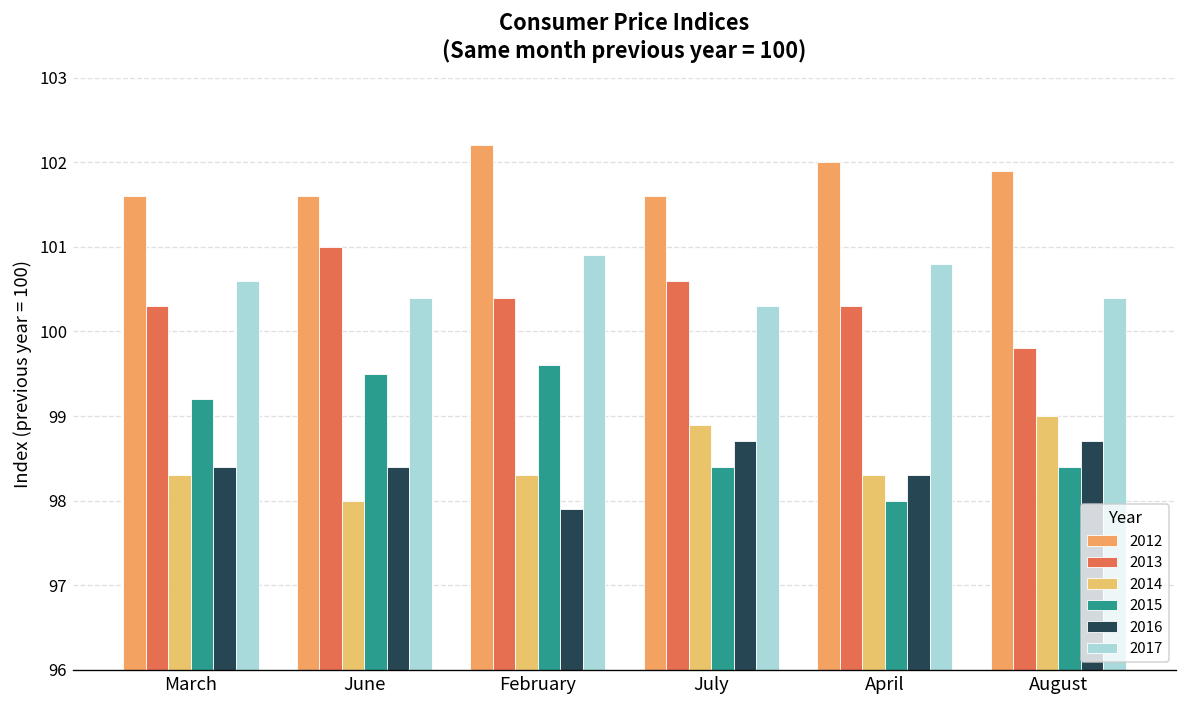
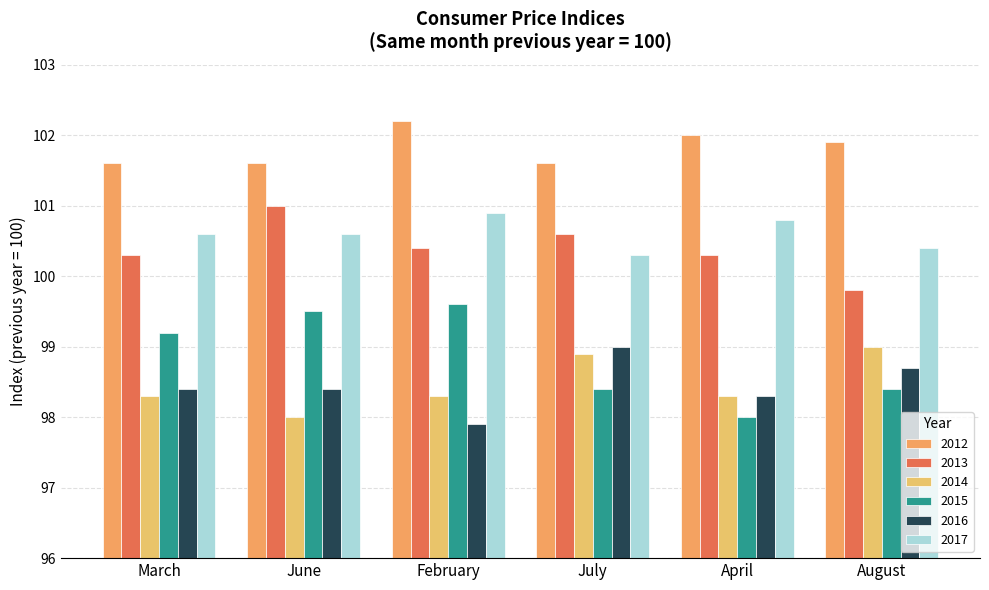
2017, June: 100.4 -> 100.6
2016, July: 98.7 -> 99.0
